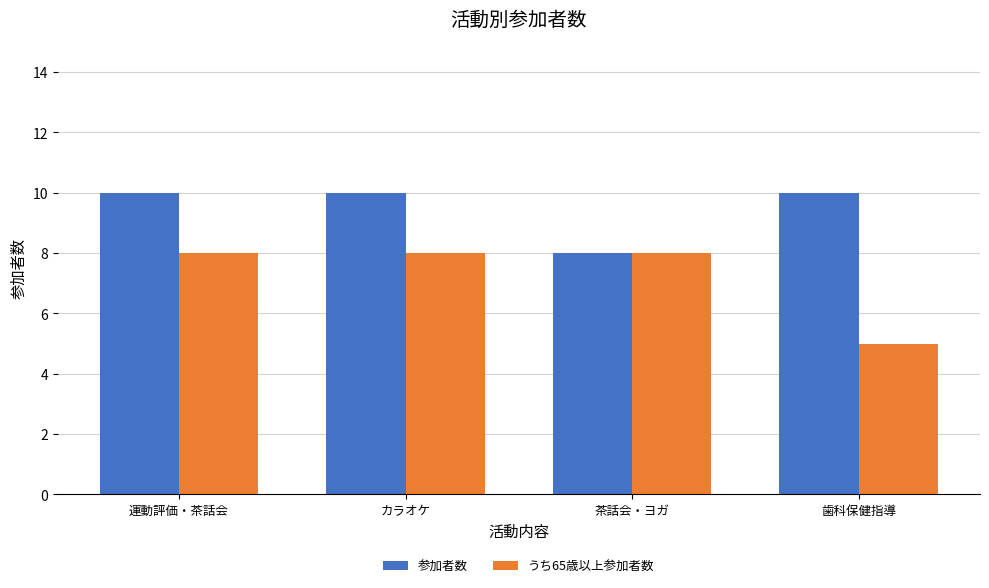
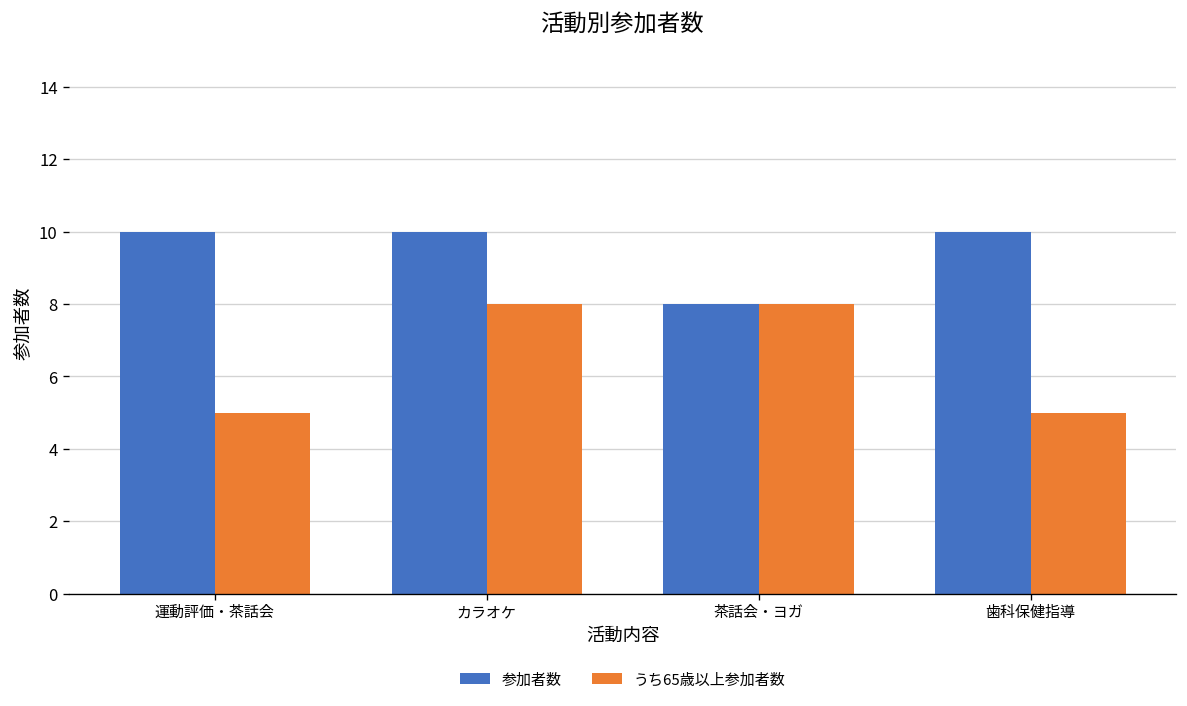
うち65歳以上参加者数, 運動評価・茶話会: 8 -> 5
